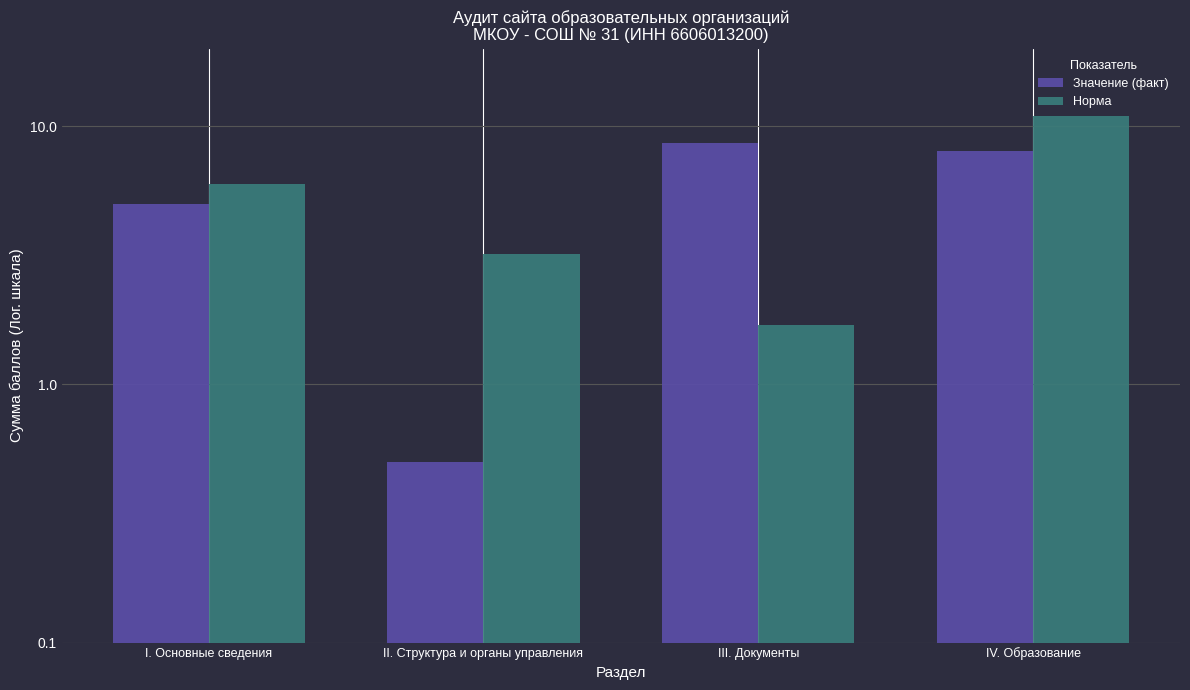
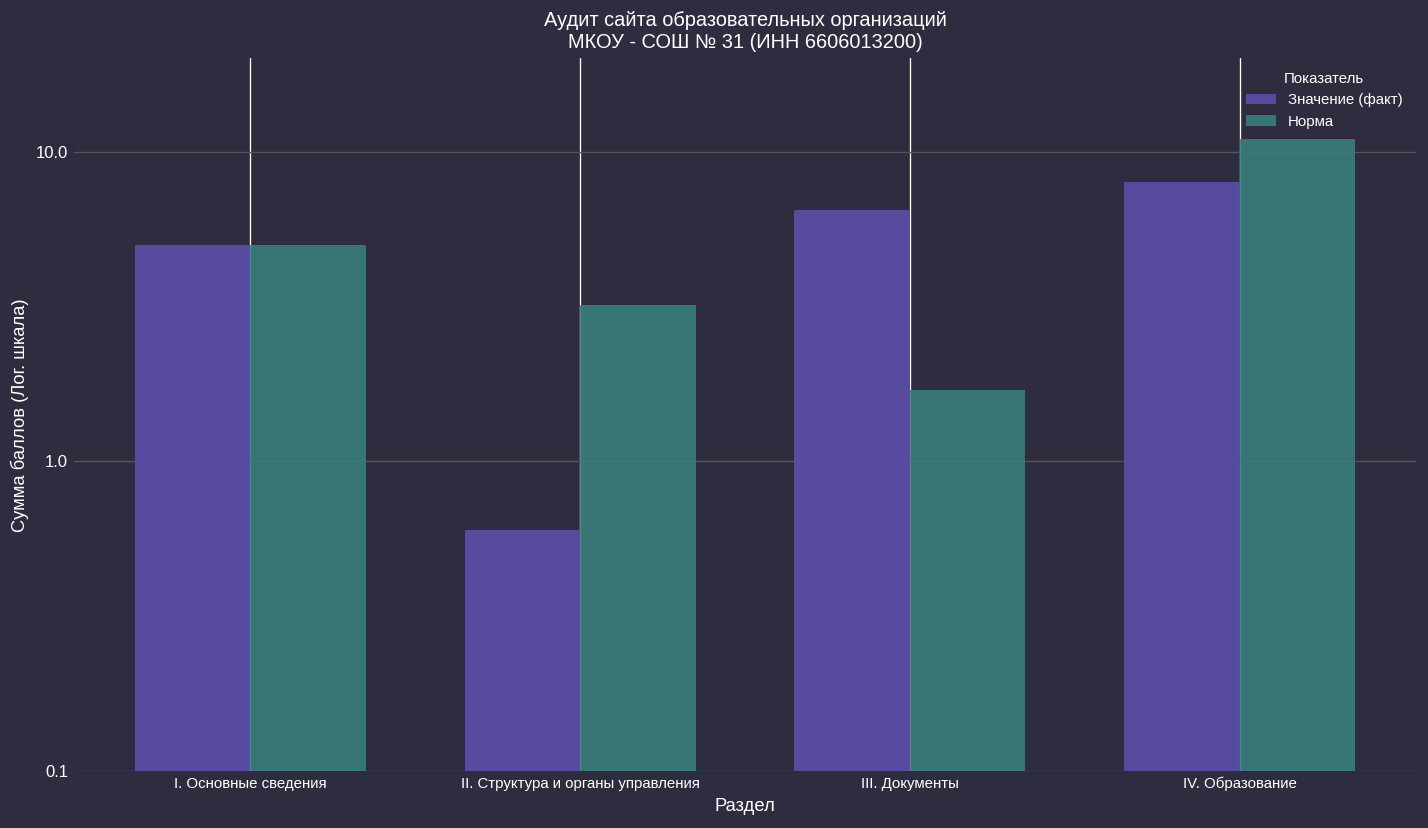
Норма, I. Основные сведения: 6 -> 5
Значение (факт), II. Структура и органы управления: 0.5 -> 0.6
Значение (факт), III. Документы: 8.6 -> 6.5
